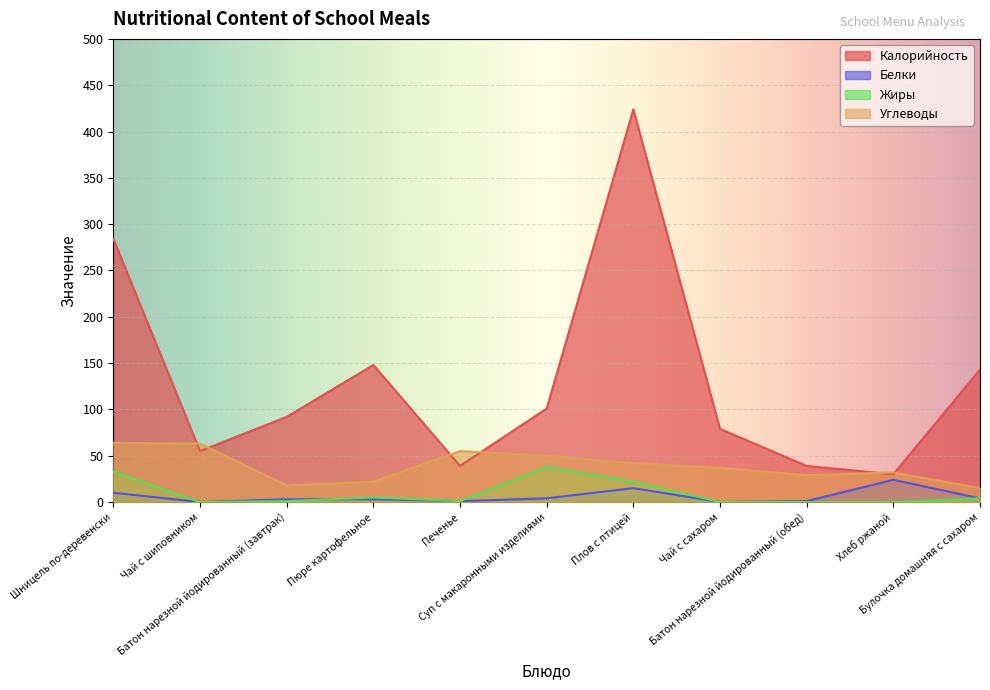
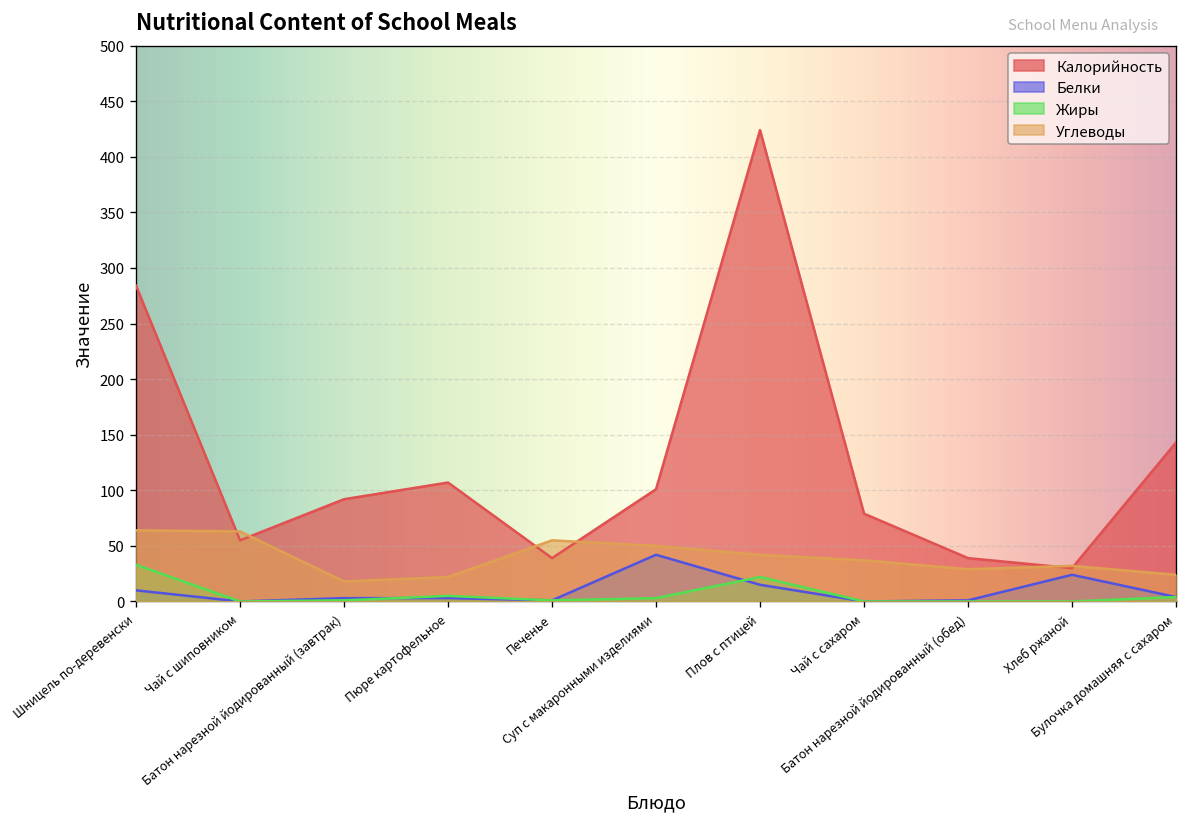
Калорийность, Пюре картофельное: 150 -> 110
Белки, Суп с макаронными изделиями: 0 -> 40
Жиры, Суп с макаронными изделиями: 40 -> 0
Углеводы, Булочка домашняя с сахаром: 15 -> 24
